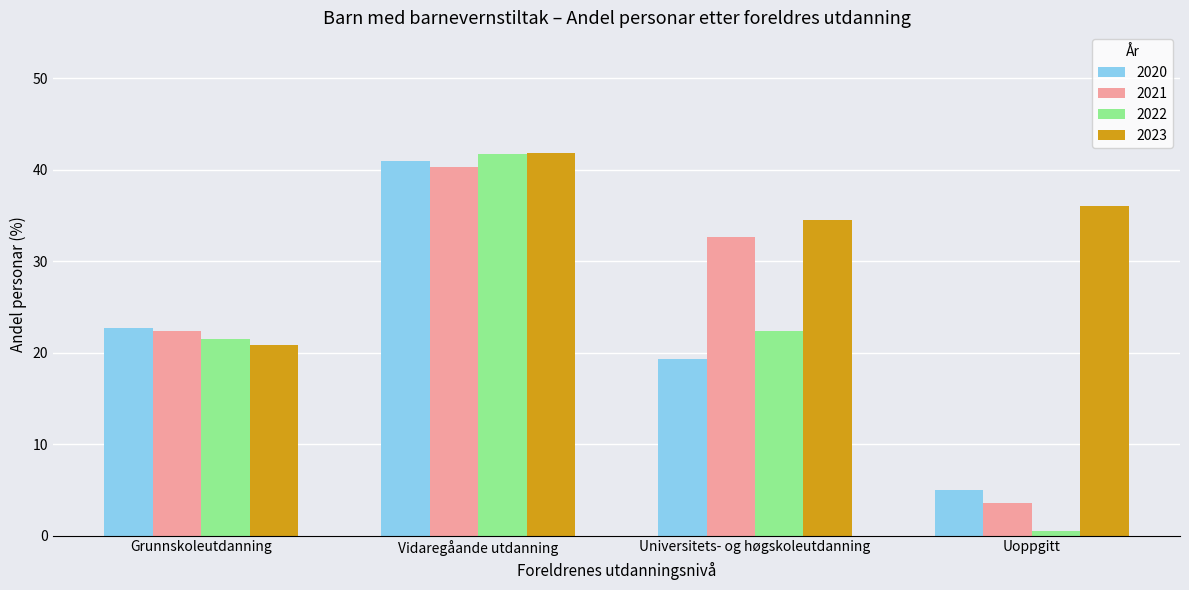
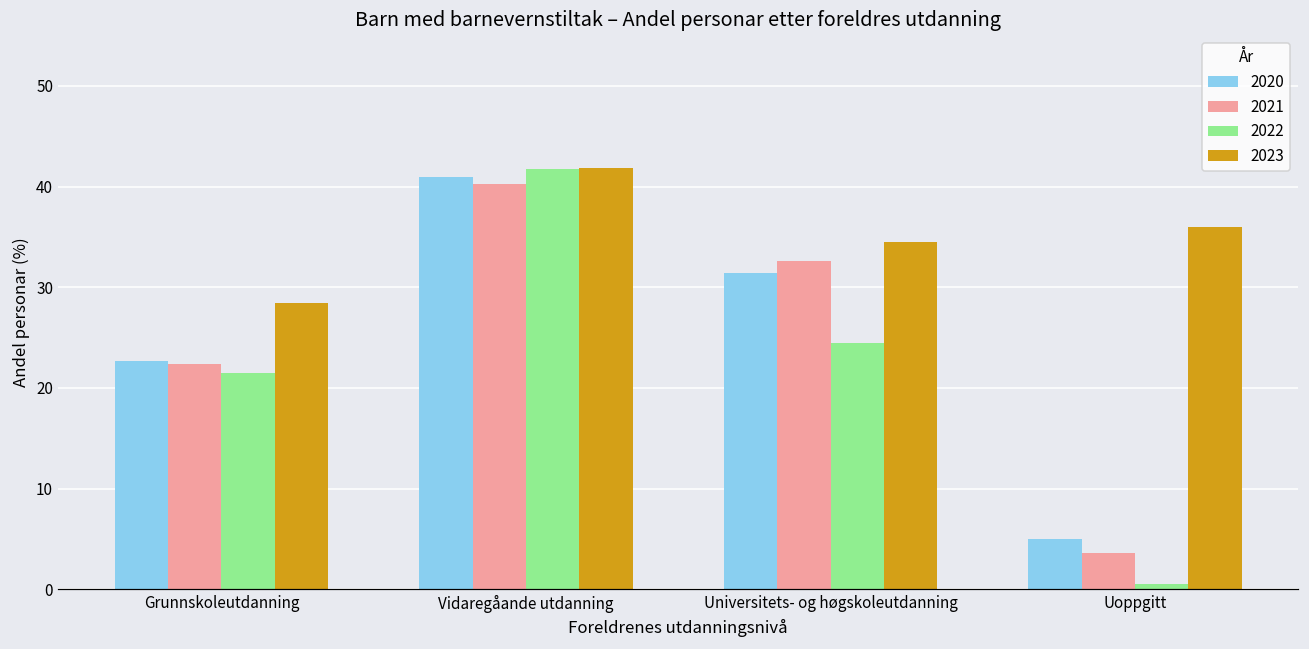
2023, Grunnskoleutdanning: 21 -> 28
2020, Universitets- og høgskoleutdanning: 19 -> 31
2022, Universitets- og høgskoleutdanning: 22 -> 25
